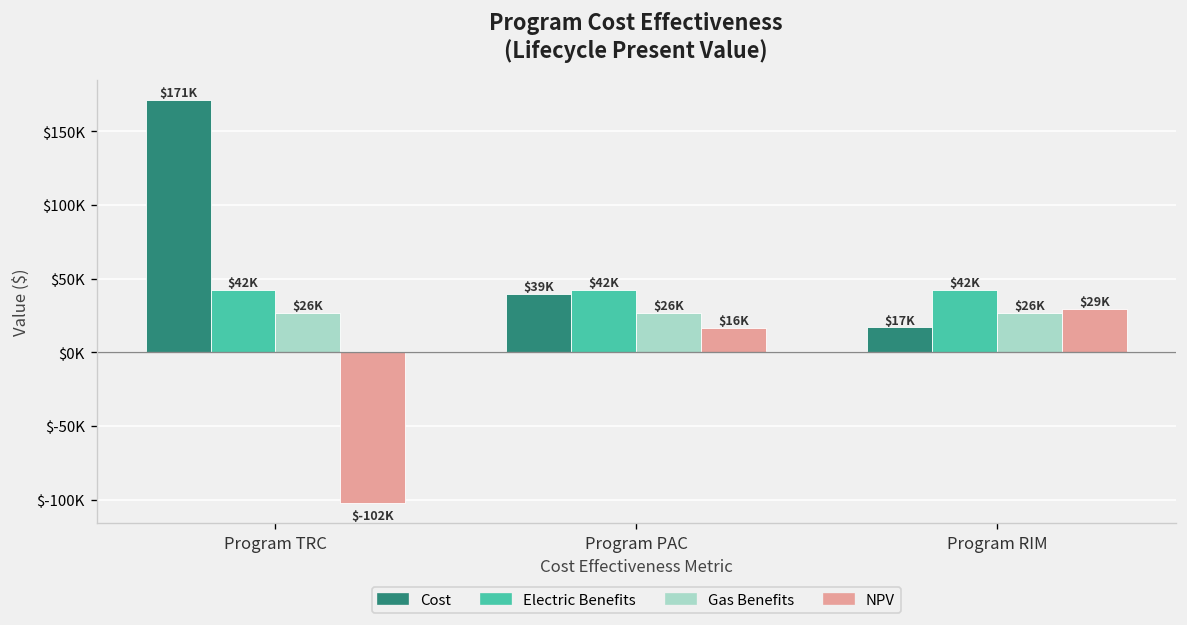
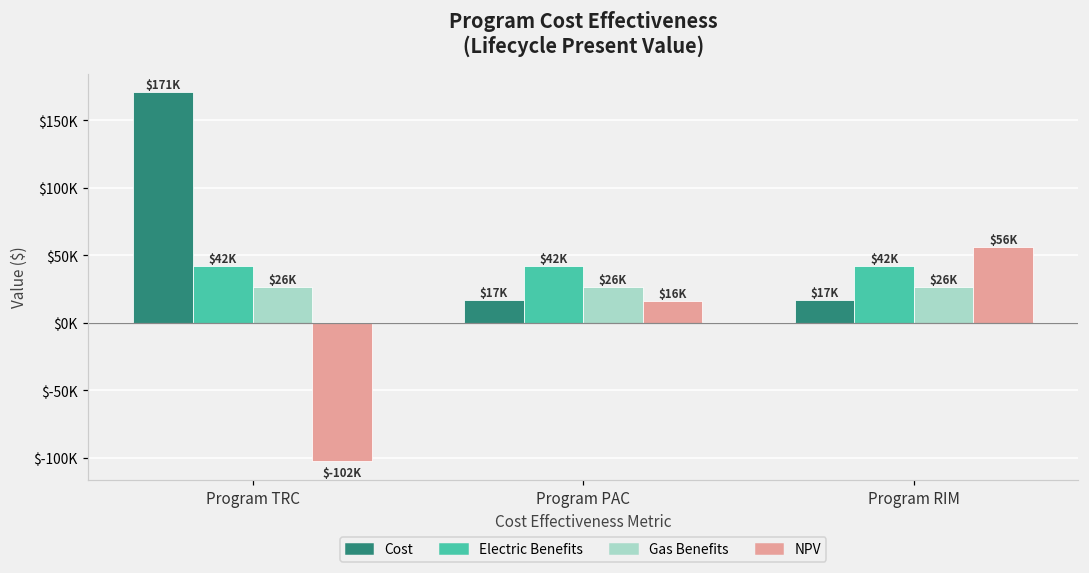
Cost, Program PAC: $39K -> $17K
NPV, Program RIM: $29K -> $56K
